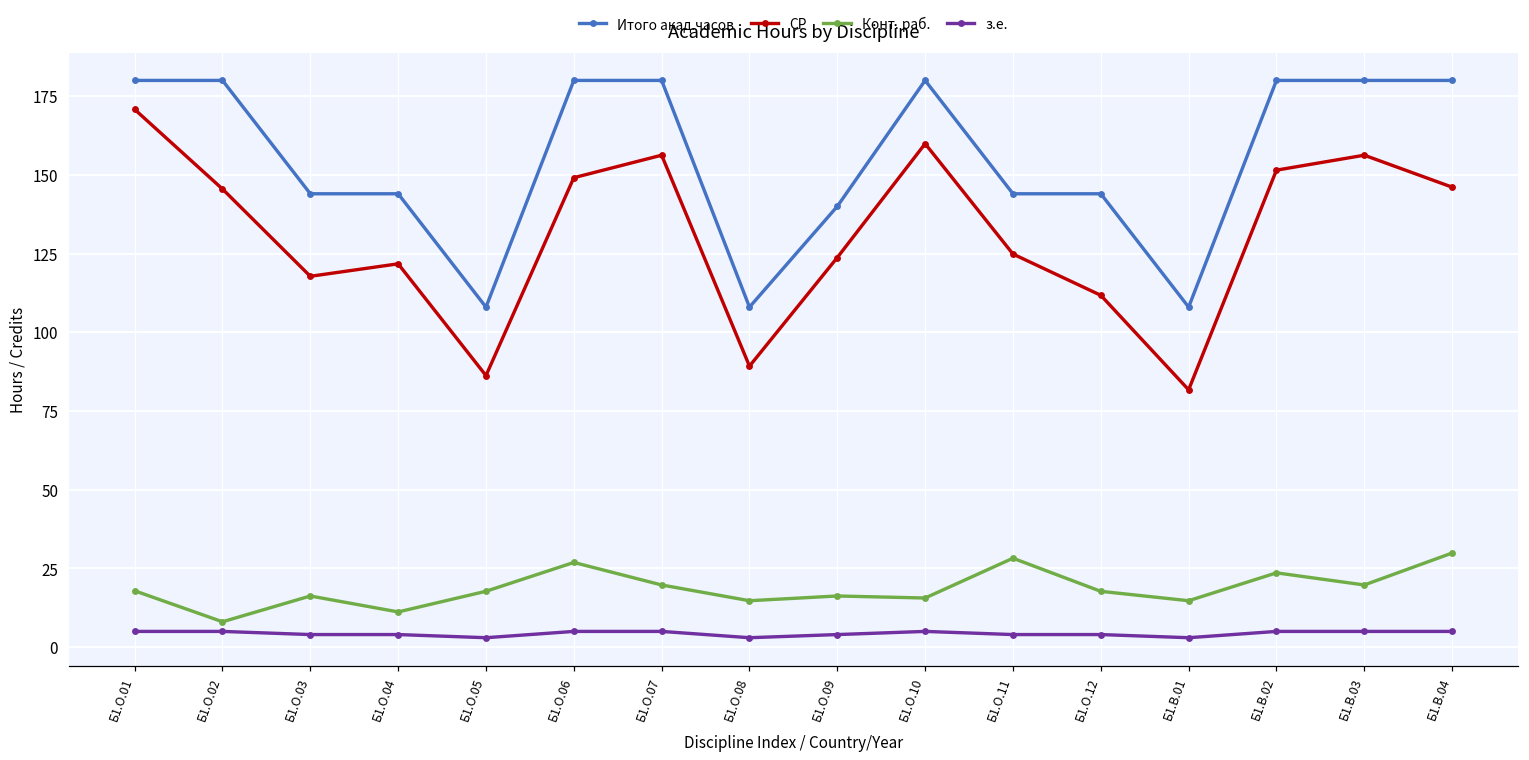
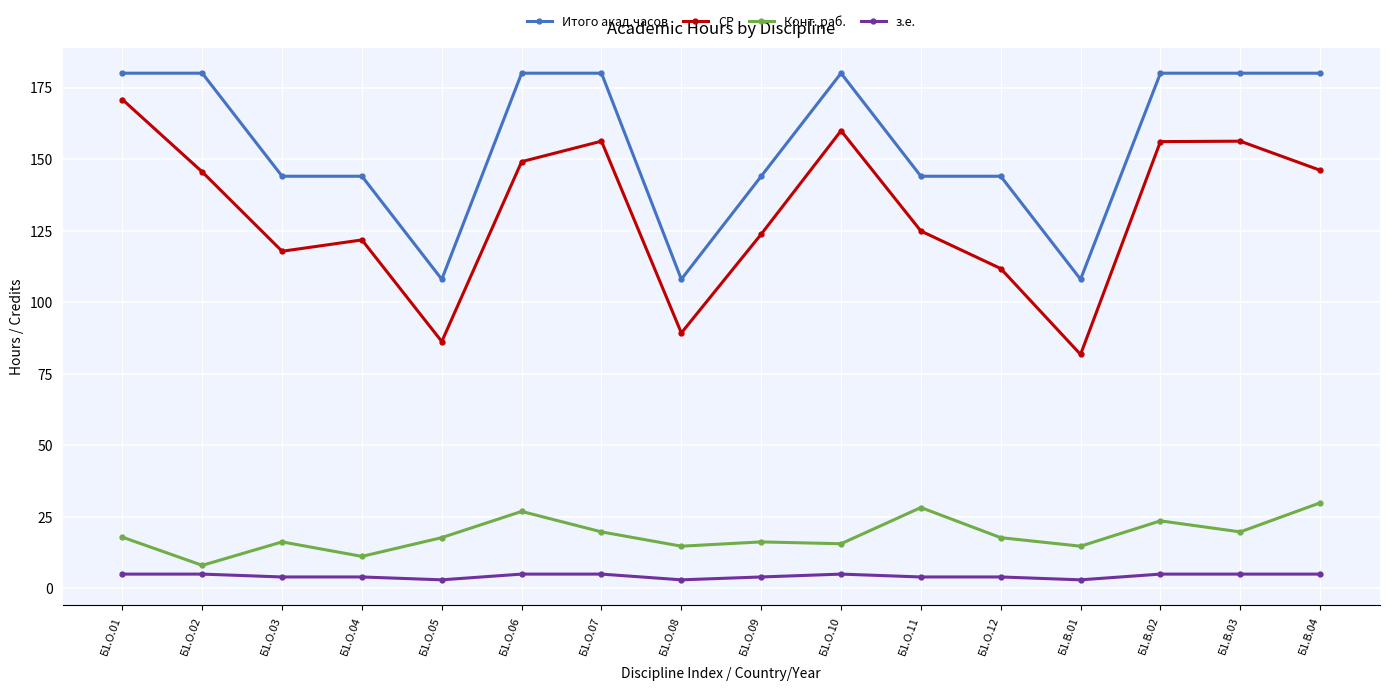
Итого акад.часов, Б1.О.09: 140 -> 144
СР, Б1.В.02: 152 -> 156
